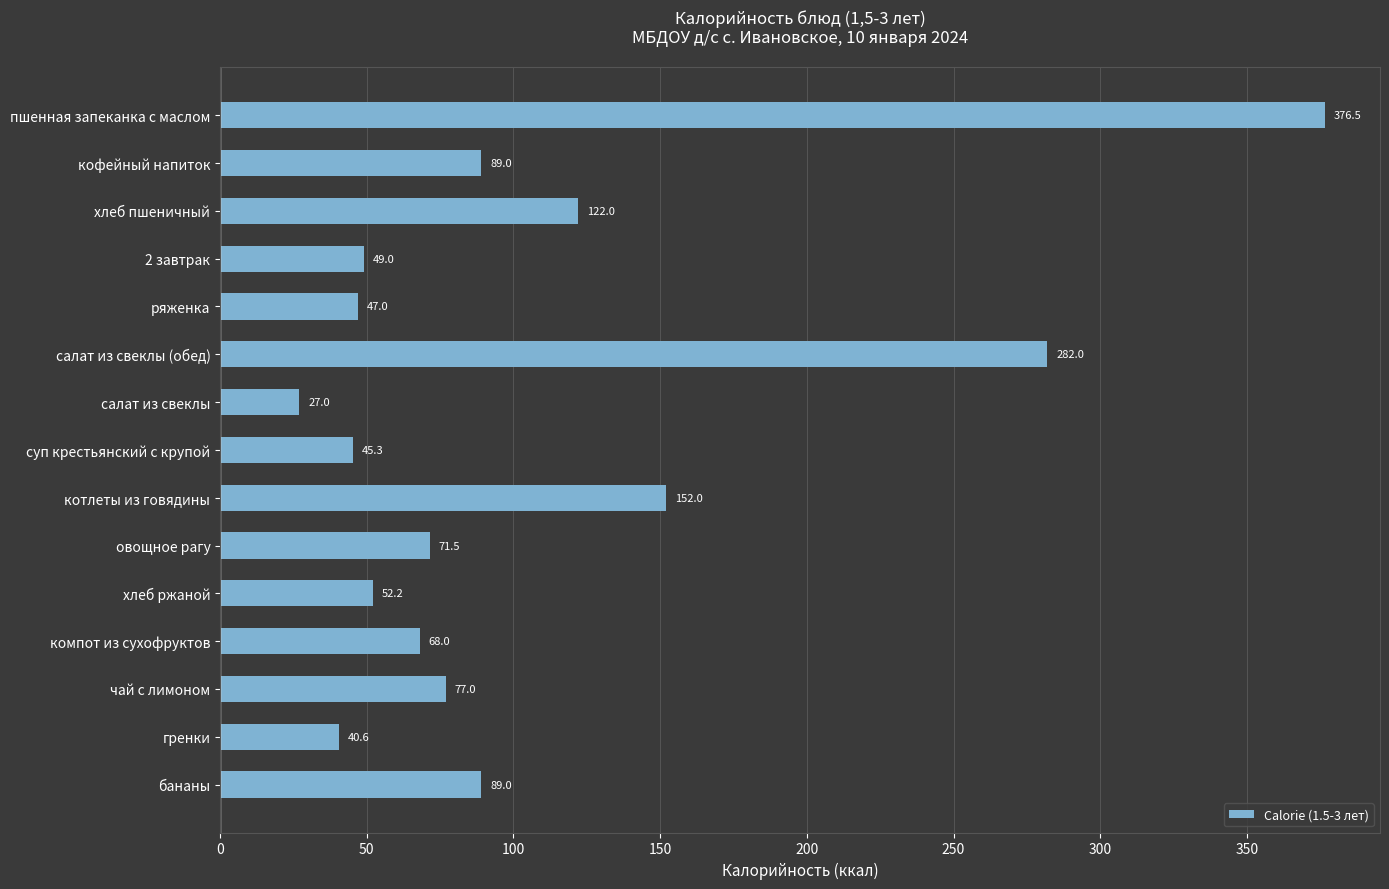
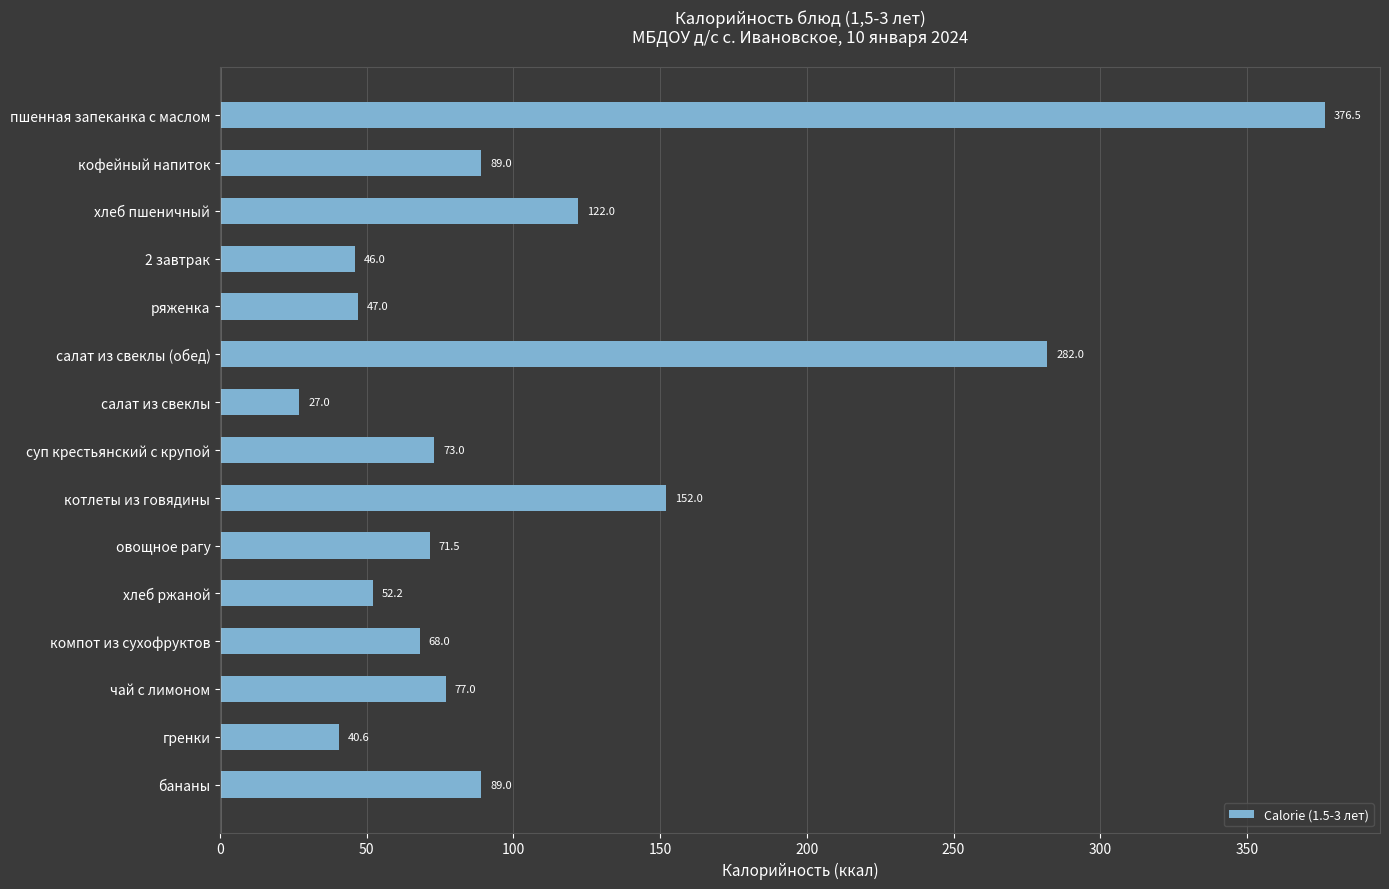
2 завтрак: 49.0 -> 46.0
суп крестьянский с крупой: 45.3 -> 73.0
